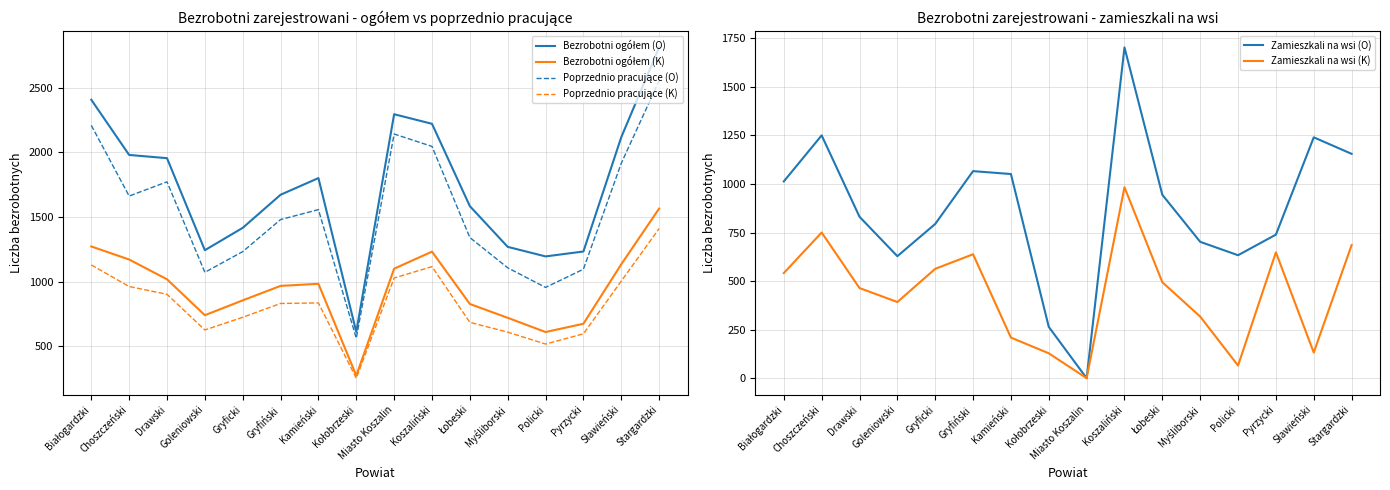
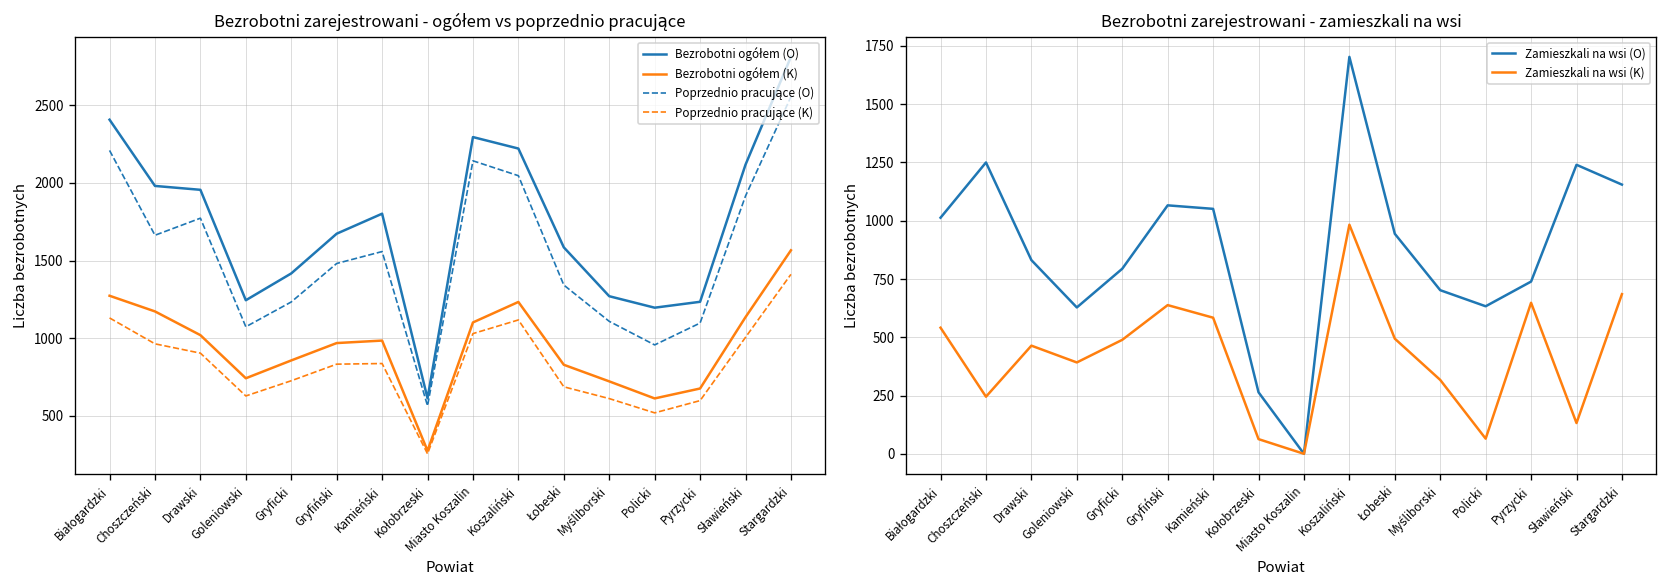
Bezrobotni zarejestrowani - zamieszkali na wsi, Zamieszkali na wsi (K), Choszczeński: 750 -> 250
Bezrobotni zarejestrowani - zamieszkali na wsi, Zamieszkali na wsi (K), Gryficki: 560 -> 490
Bezrobotni zarejestrowani - zamieszkali na wsi, Zamieszkali na wsi (K), Kamieński: 210 -> 580
Bezrobotni zarejestrowani - zamieszkali na wsi, Zamieszkali na wsi (K), Kołobrzeski: 130 -> 60
